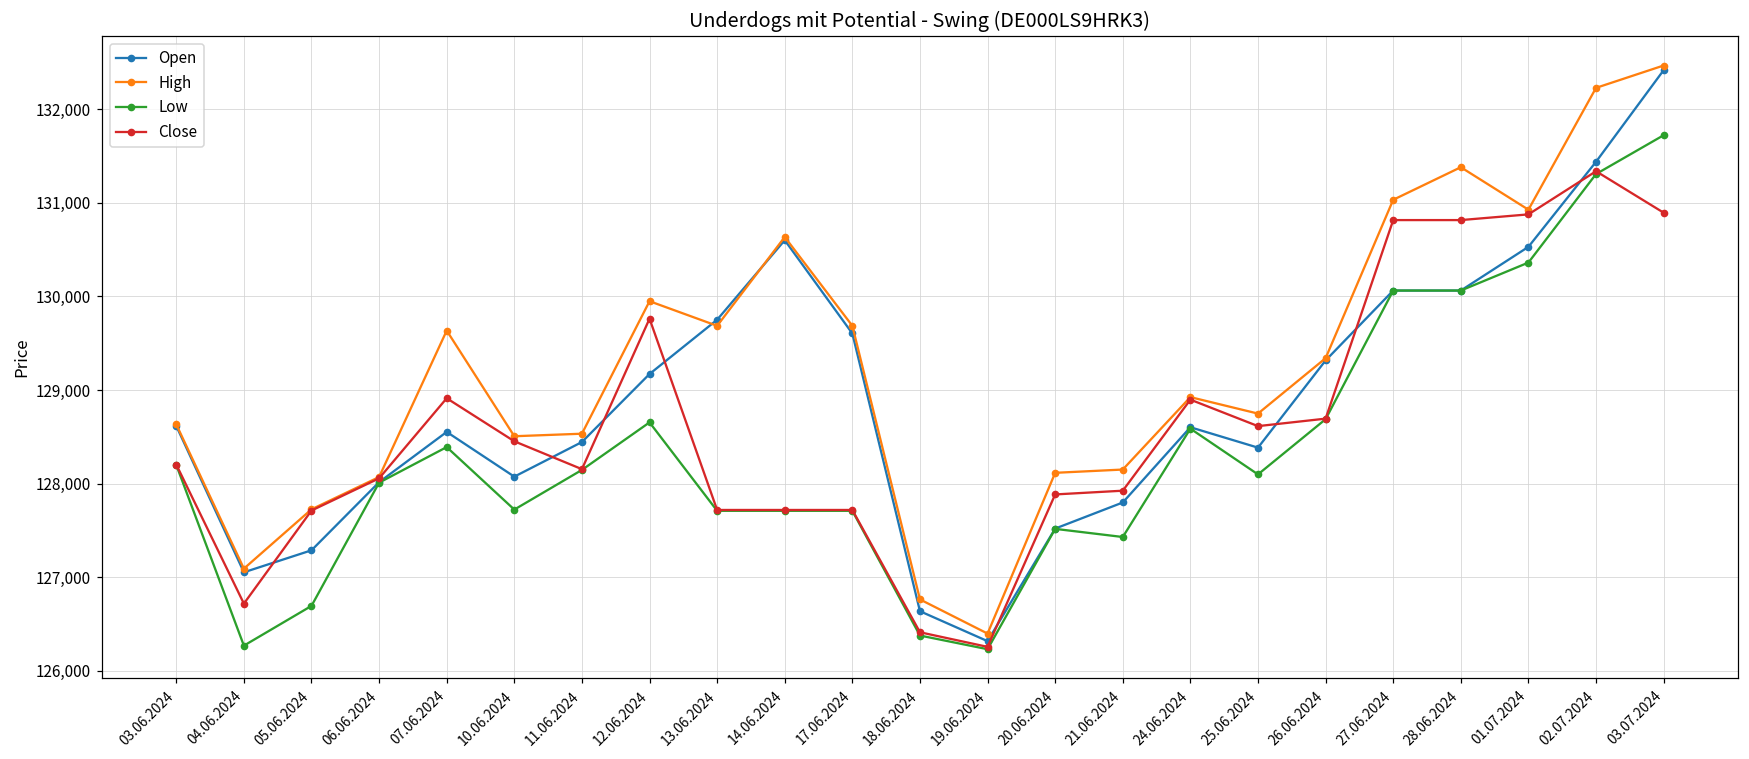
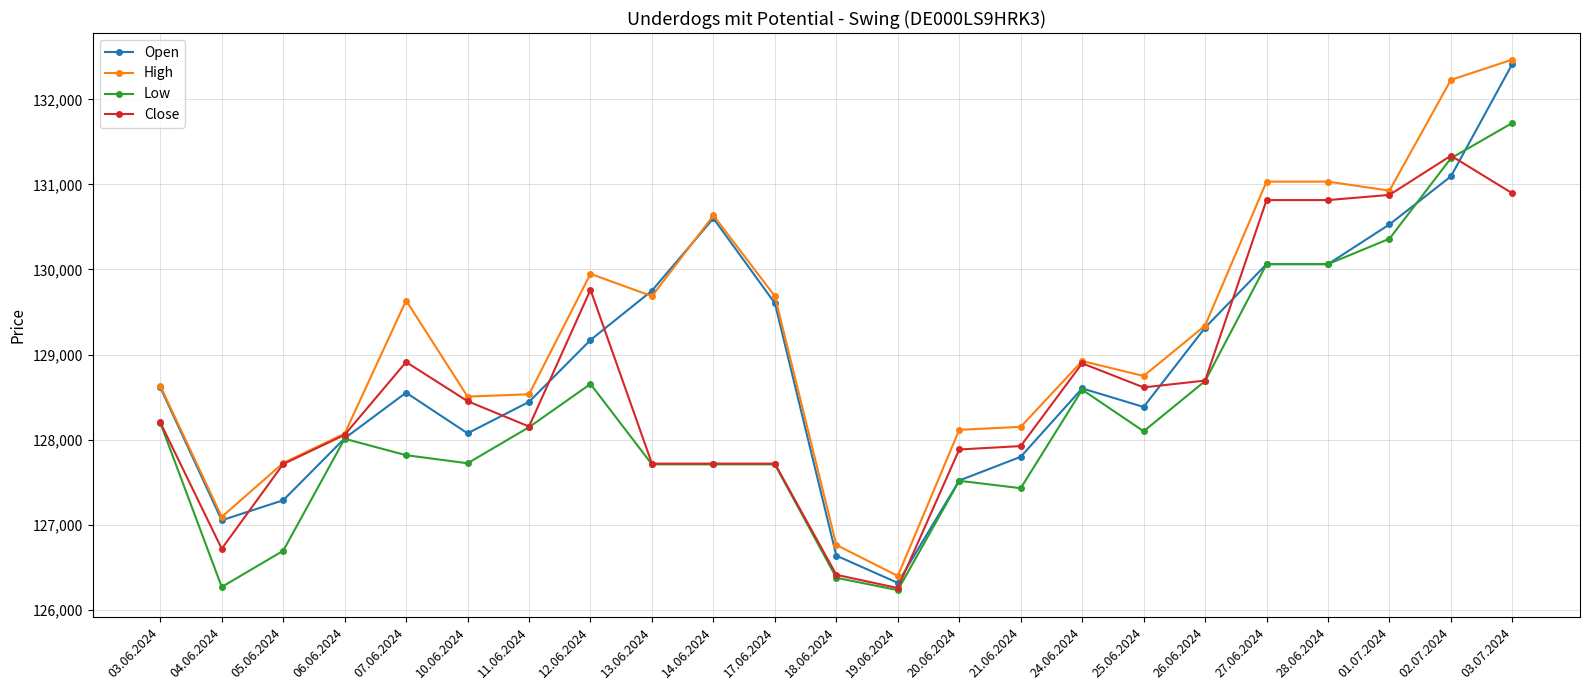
Low, 07.06.2024: 128,400 -> 127,800
High, 28.06.2024: 131,400 -> 131,000
Open, 02.07.2024: 131,400 -> 131,100
